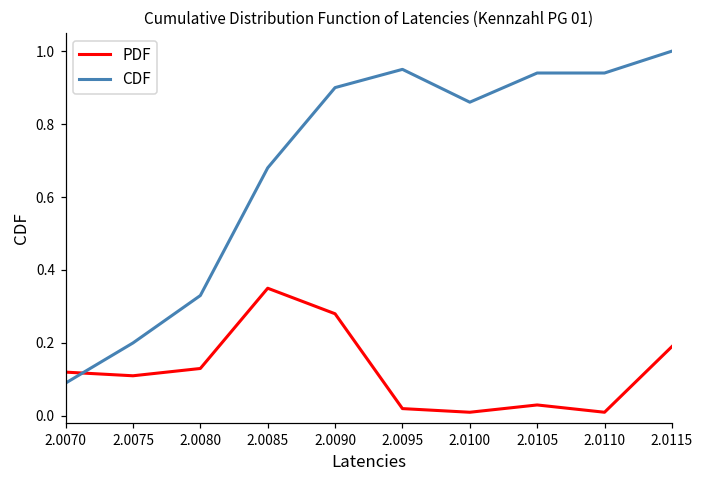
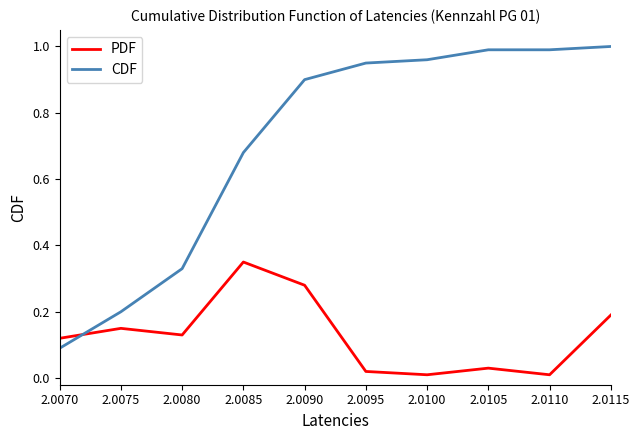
PDF, 2.0075: 0.11 -> 0.15
CDF, 2.0100: 0.86 -> 0.96
CDF, 2.0105: 0.94 -> 0.99
CDF, 2.0110: 0.94 -> 0.99
